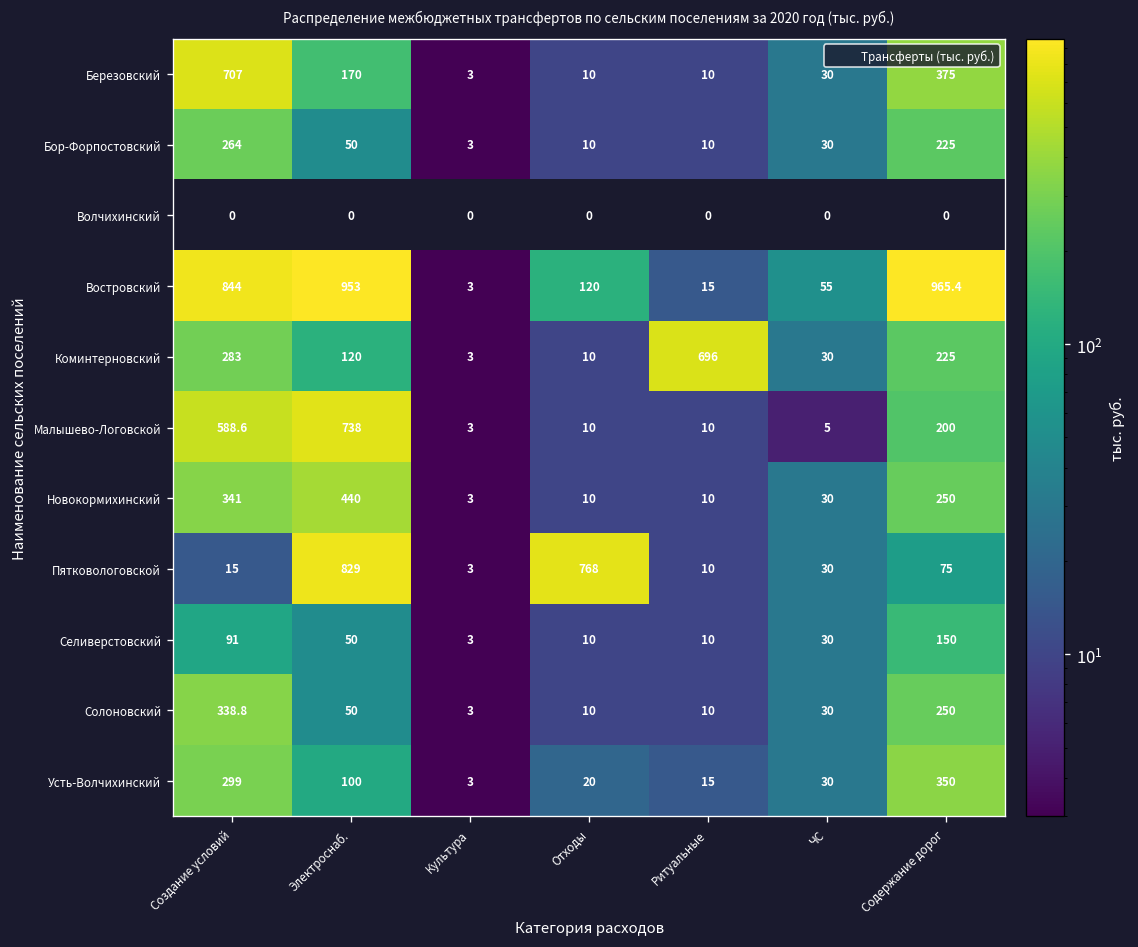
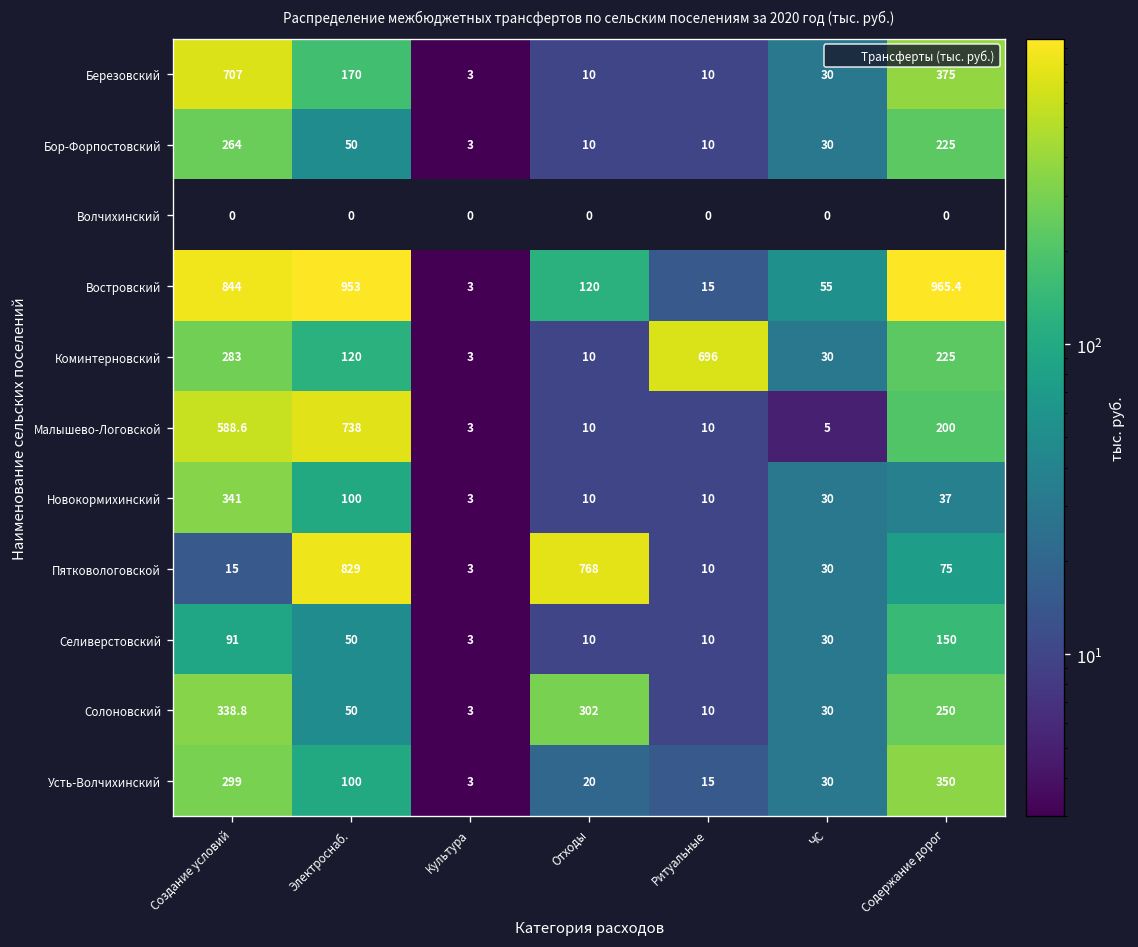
Новокормихинский, Электроснаб.: 440 -> 100
Новокормихинский, Содержание дорог: 250 -> 37
Солоновский, Отходы: 10 -> 302
